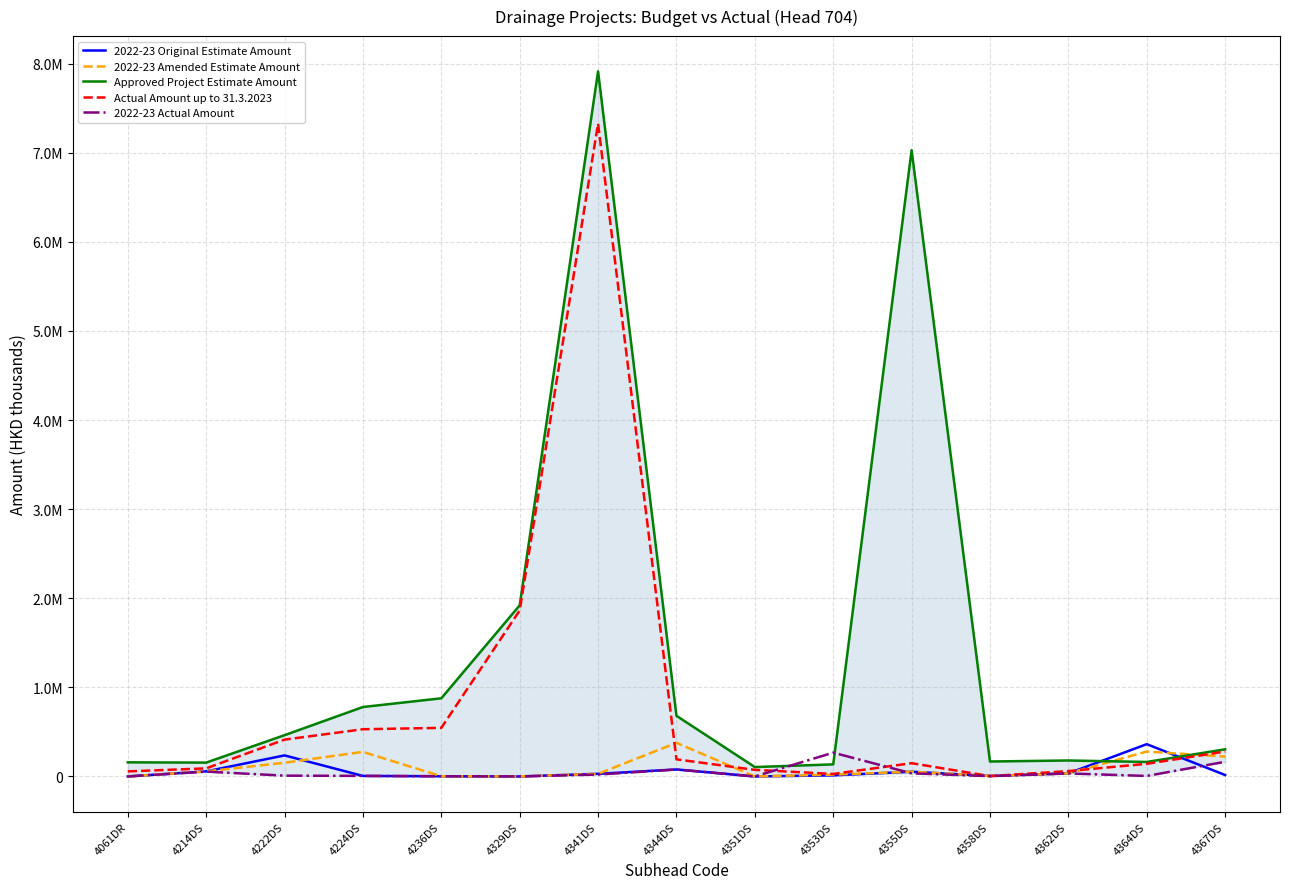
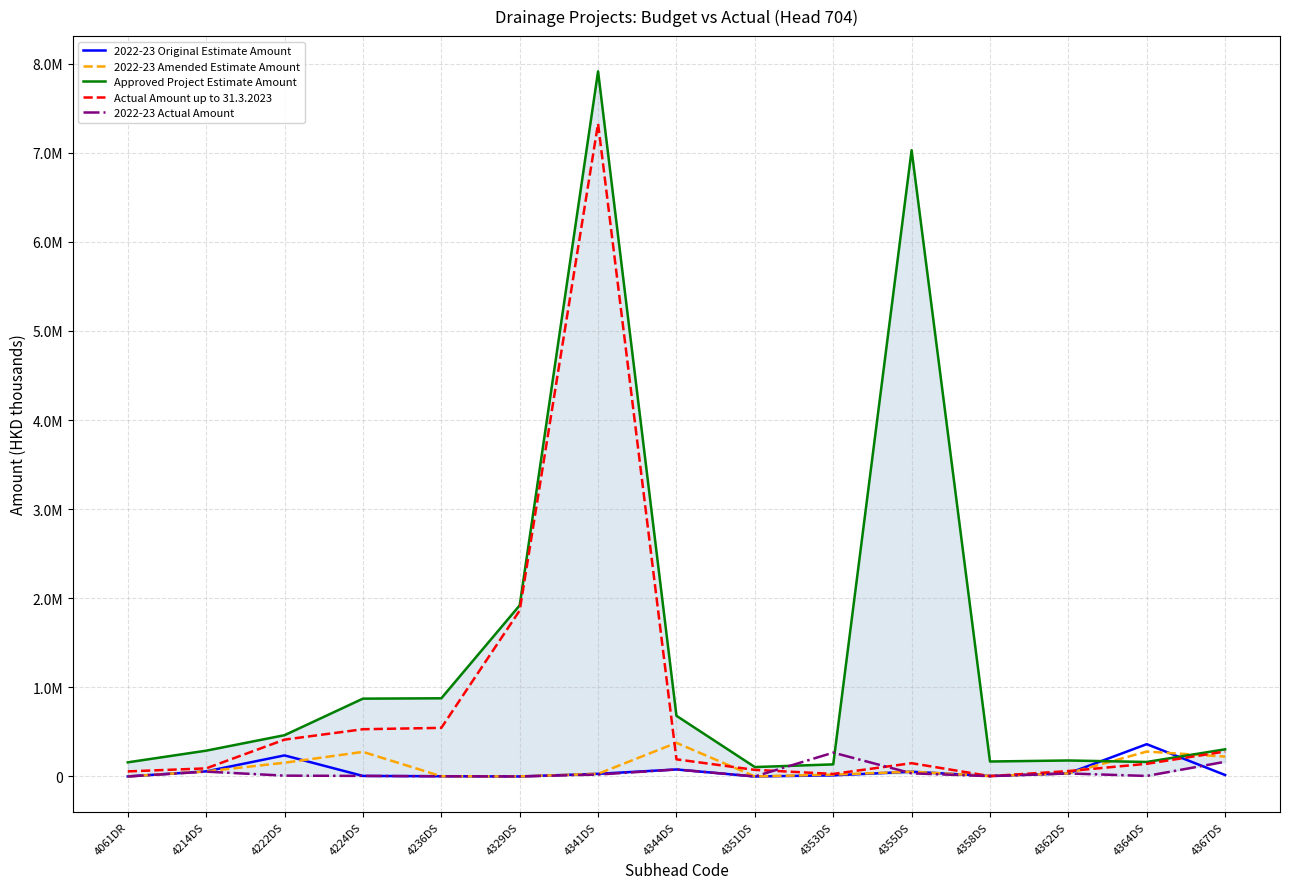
Approved Project Estimate Amount, 4214DS: 200000 -> 300000
Approved Project Estimate Amount, 4224DS: 800000 -> 900000
